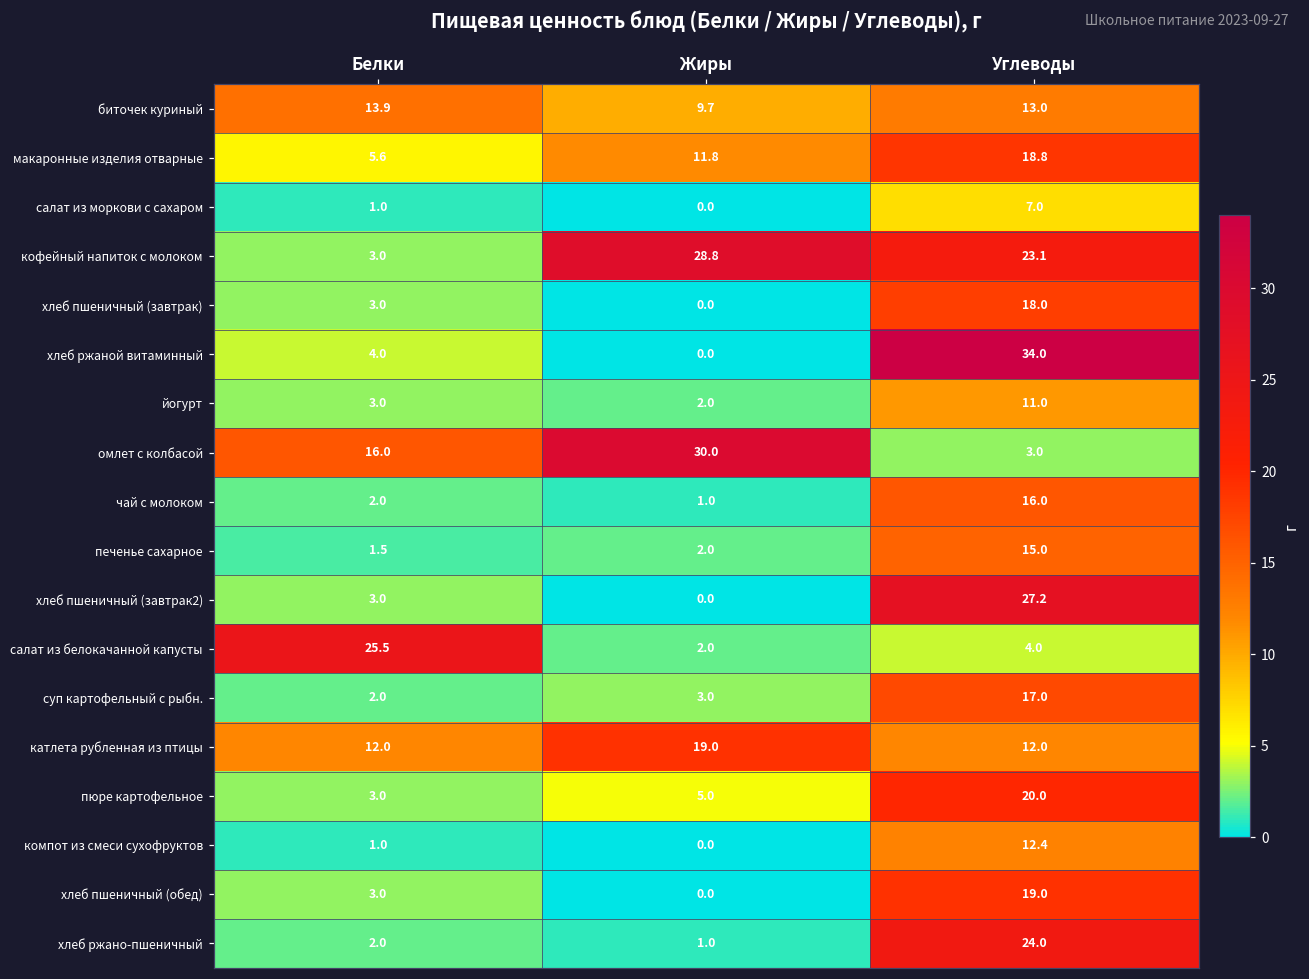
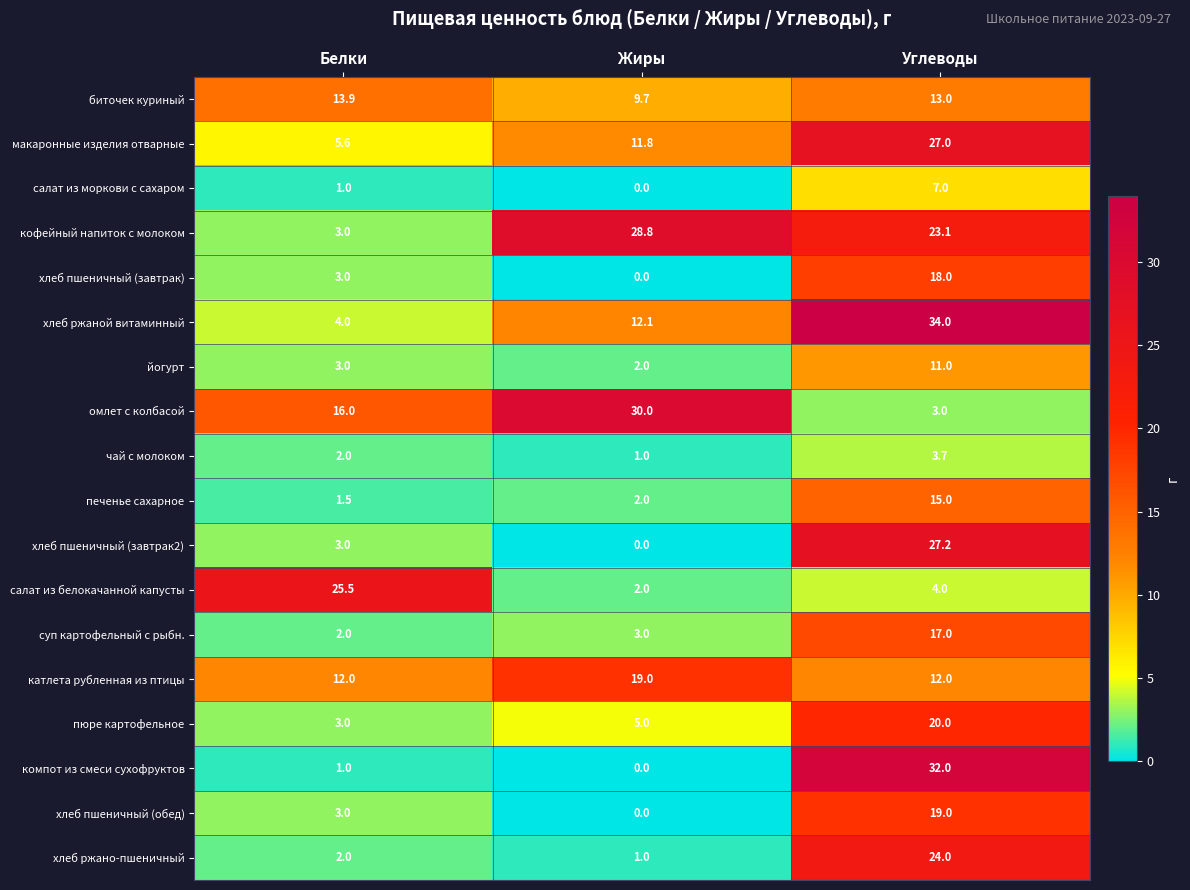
макаронные изделия отварные, Углеводы: 18.8 -> 27.0
хлеб ржаной витаминный, Жиры: 0.0 -> 12.1
чай с молоком, Углеводы: 16.0 -> 3.7
компот из смеси сухофруктов, Углеводы: 12.4 -> 32.0
